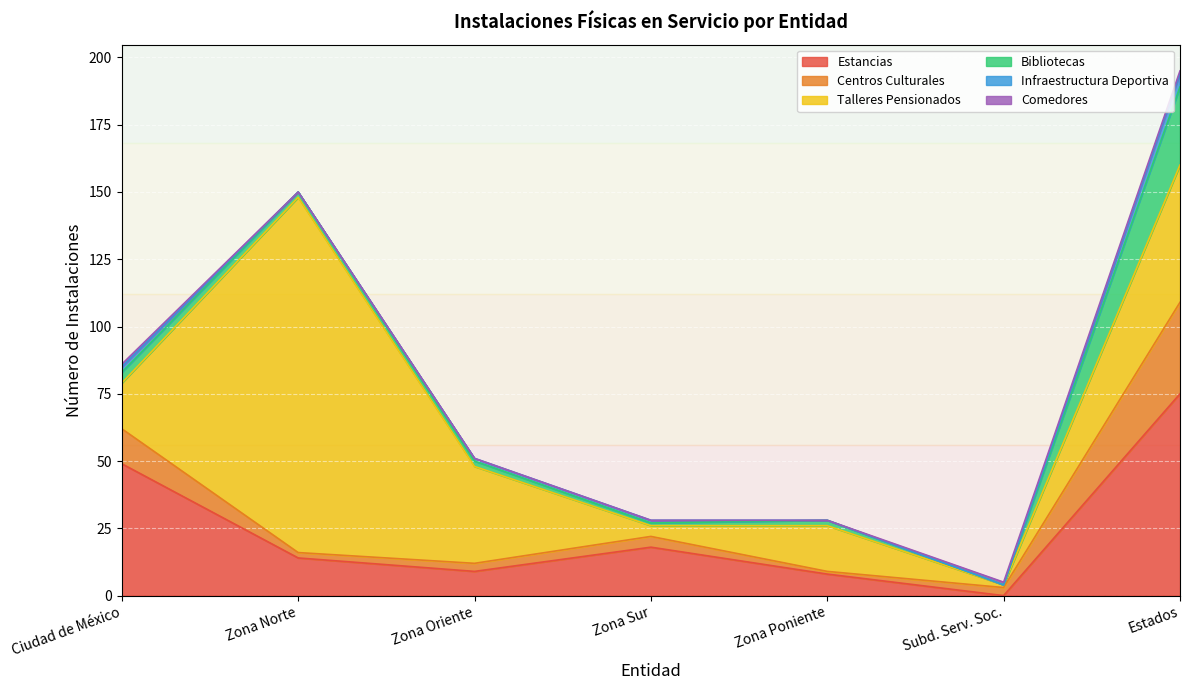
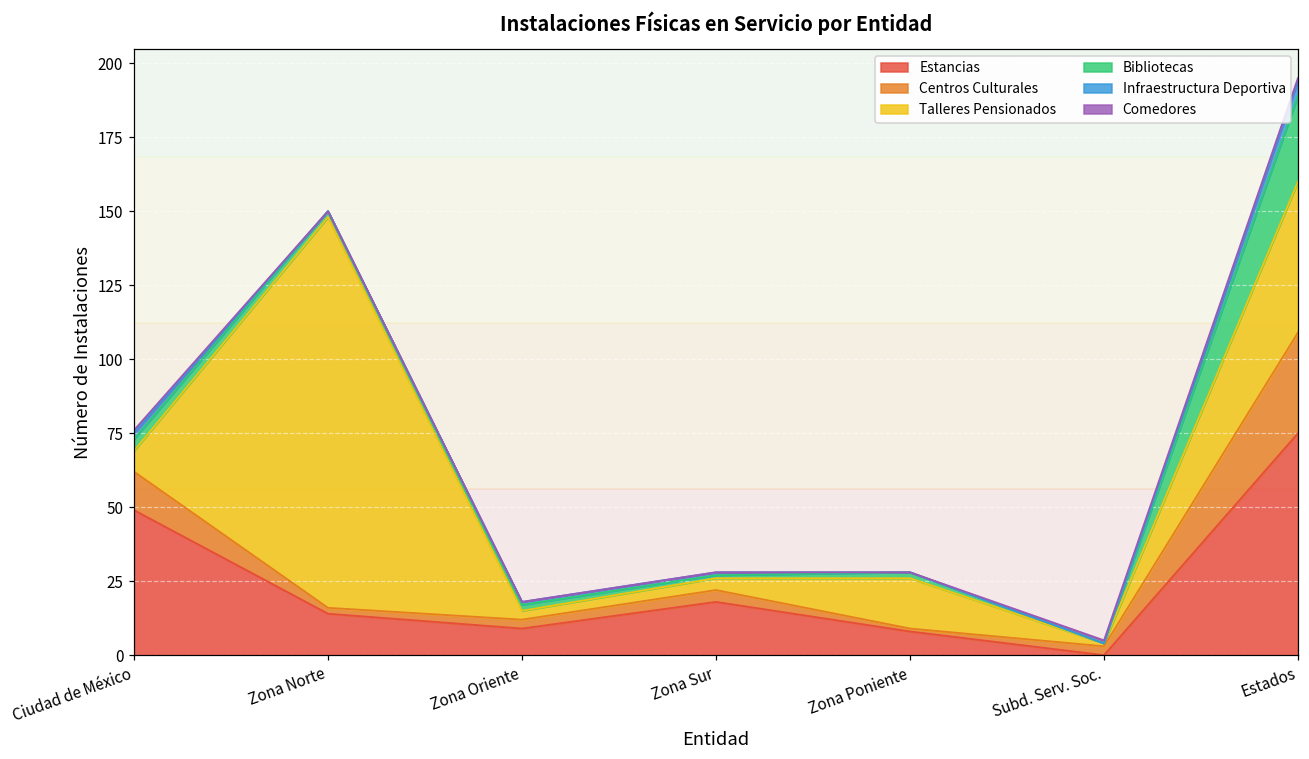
Talleres Pensionados, Ciudad de México: 17 -> 7
Talleres Pensionados, Zona Oriente: 36 -> 3
